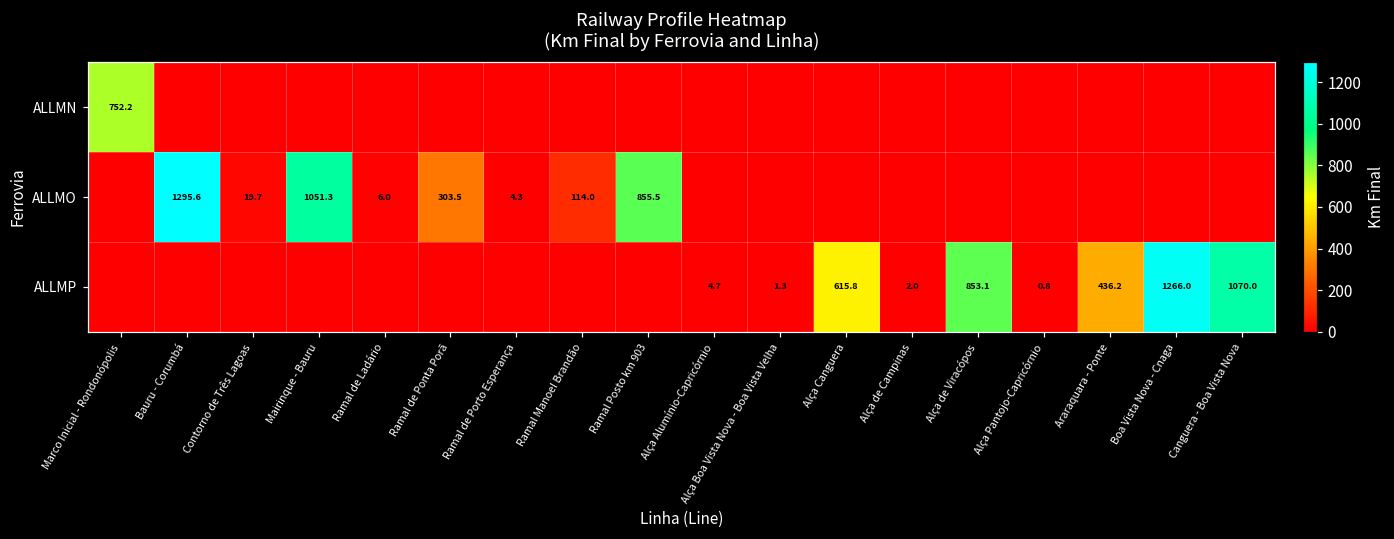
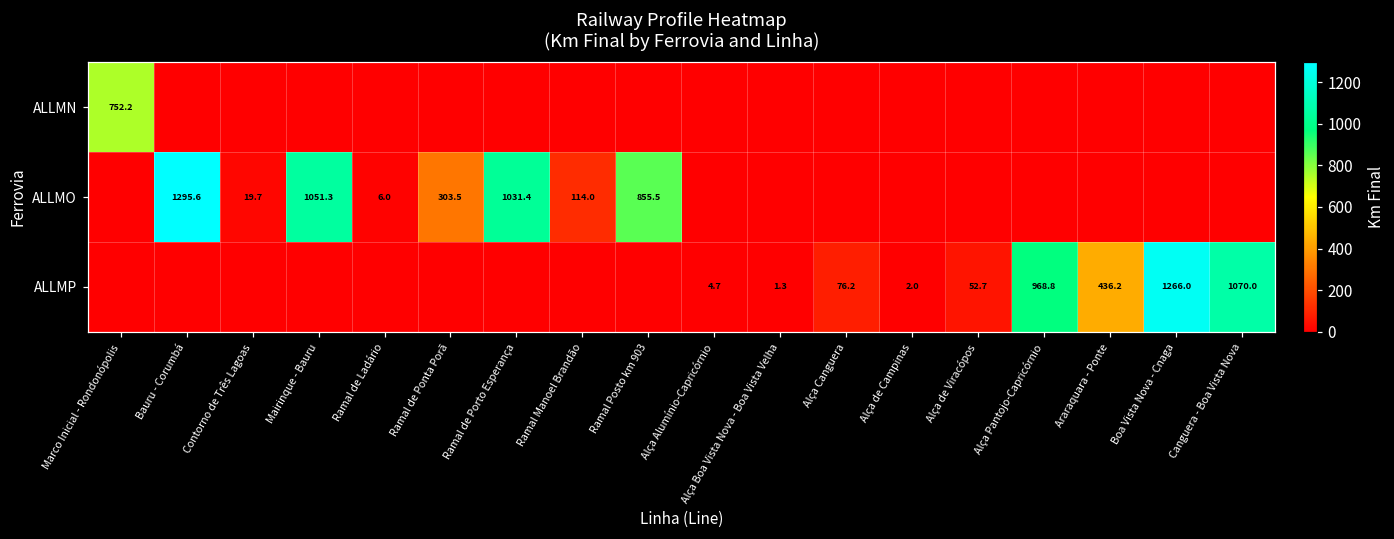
ALLMO, Ramal de Porto Esperança: 4.3 -> 1031.4
ALLMP, Alça Canguera: 615.8 -> 76.2
ALLMP, Alça de Viracópos: 853.1 -> 52.7
ALLMP, Alça Pantojo-Capricórnio: 0.8 -> 968.8
